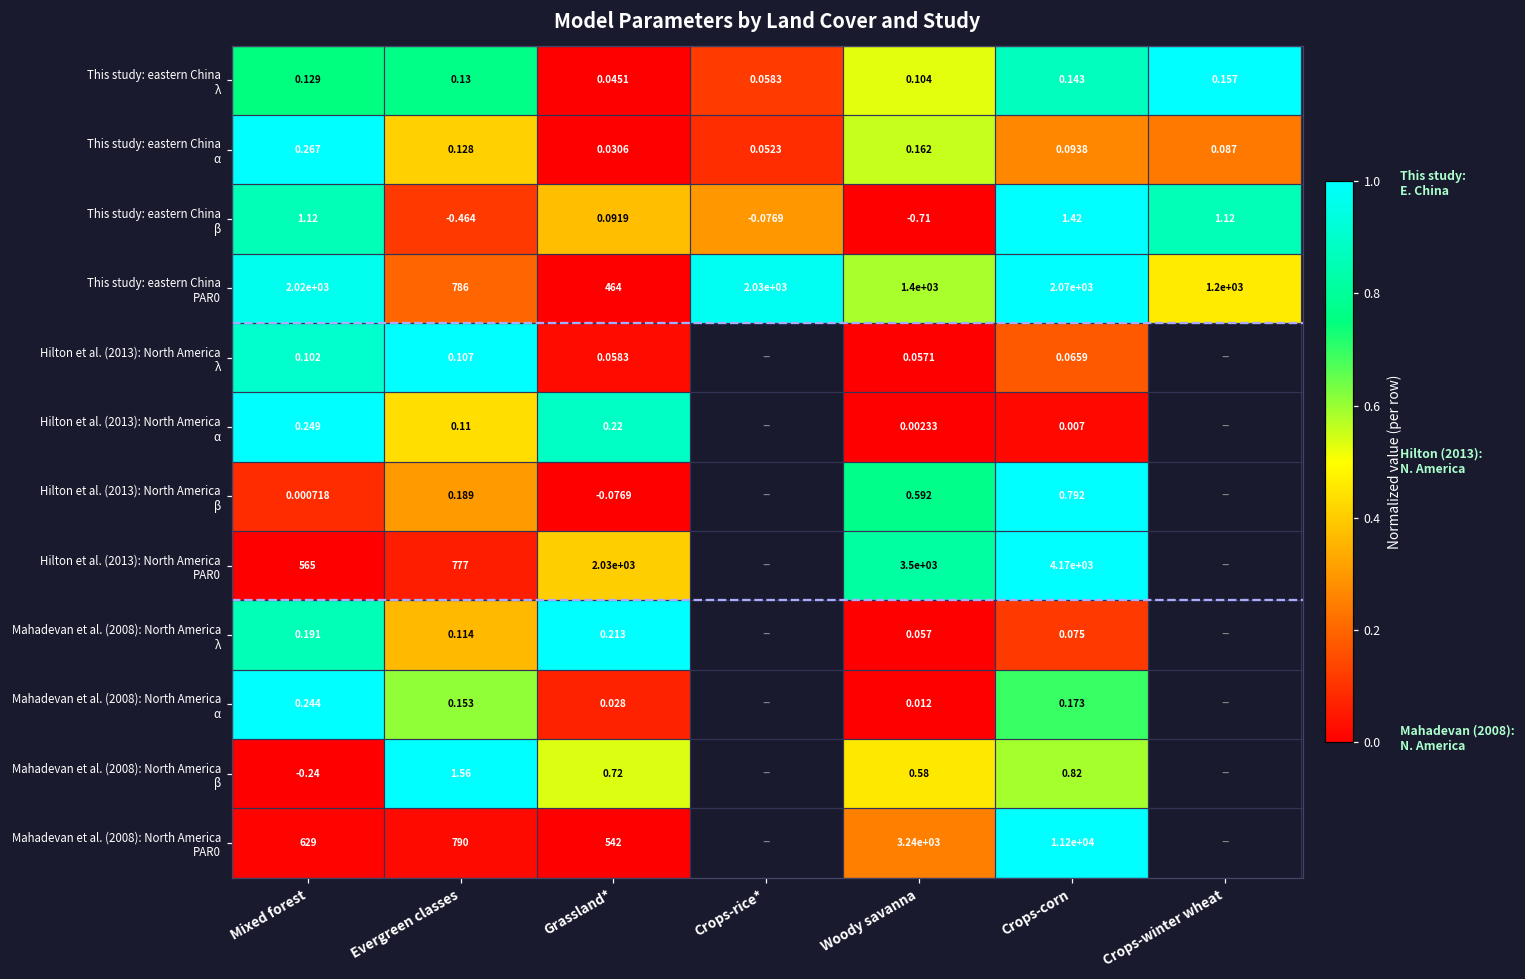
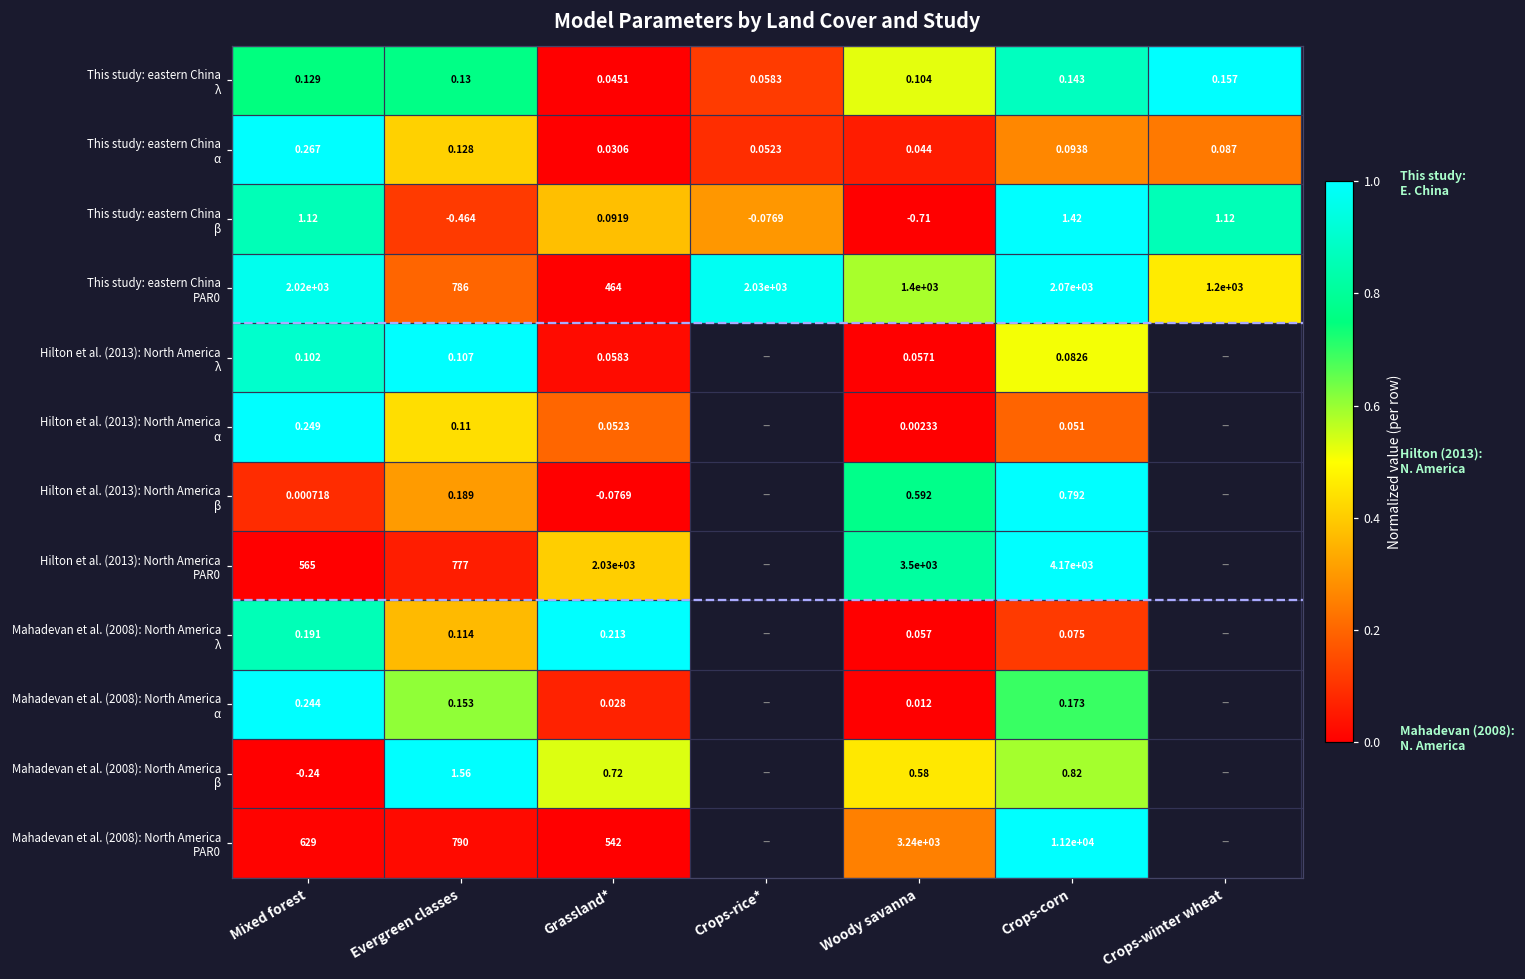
This study: eastern China α, Woody savanna: 0.162 -> 0.044
Hilton et al. (2013): North America λ, Crops-corn: 0.0659 -> 0.0826
Hilton et al. (2013): North America α, Grassland*: 0.22 -> 0.0523
Hilton et al. (2013): North America α, Crops-corn: 0.007 -> 0.051
